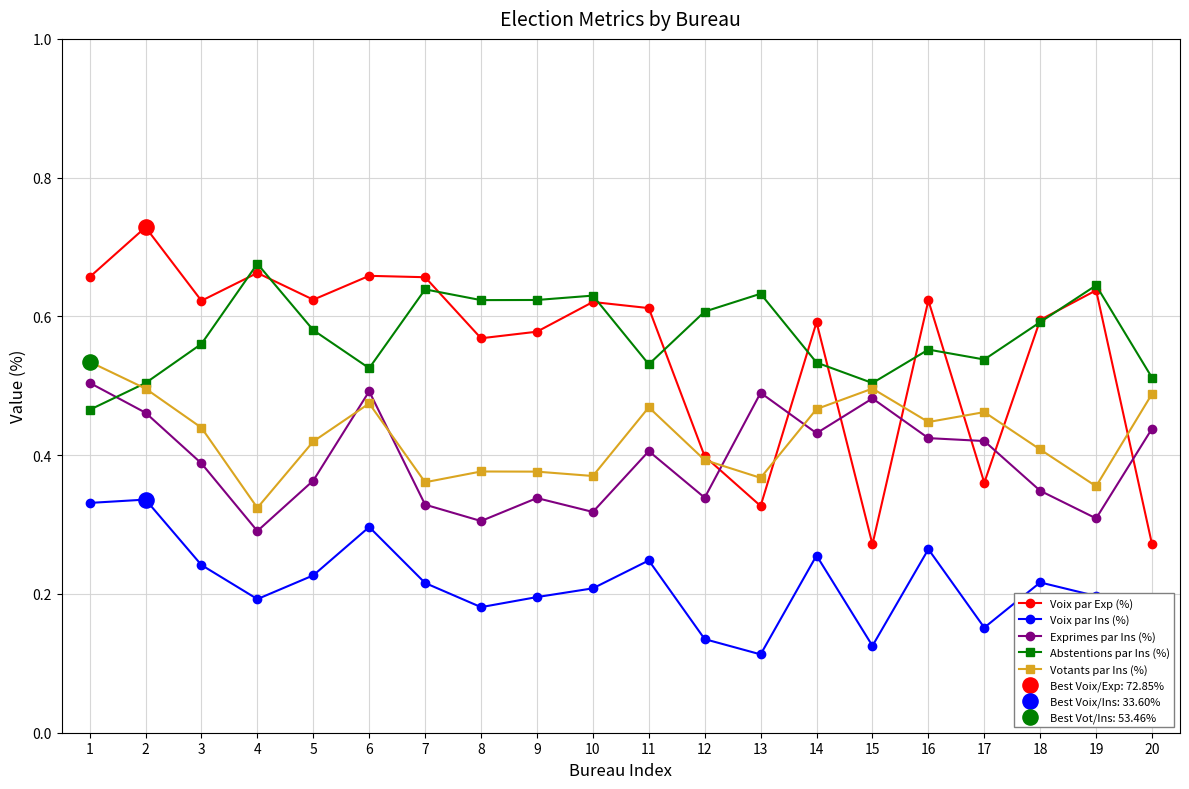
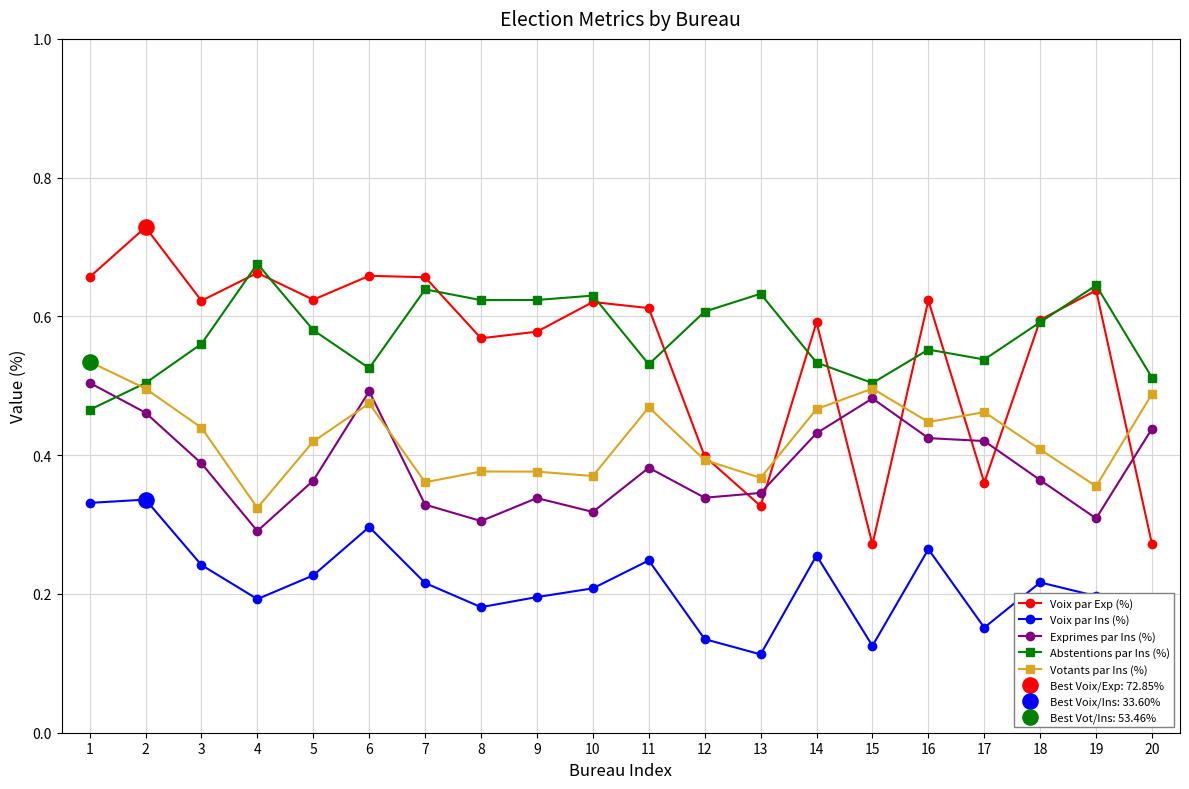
Exprimes par Ins (%), 11: 0.41 -> 0.38
Exprimes par Ins (%), 13: 0.49 -> 0.35
Exprimes par Ins (%), 18: 0.35 -> 0.36
